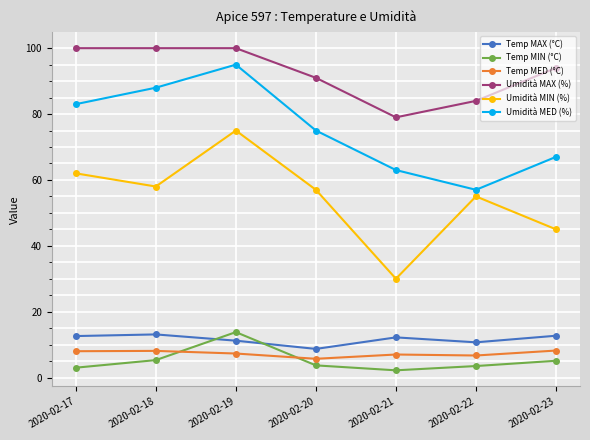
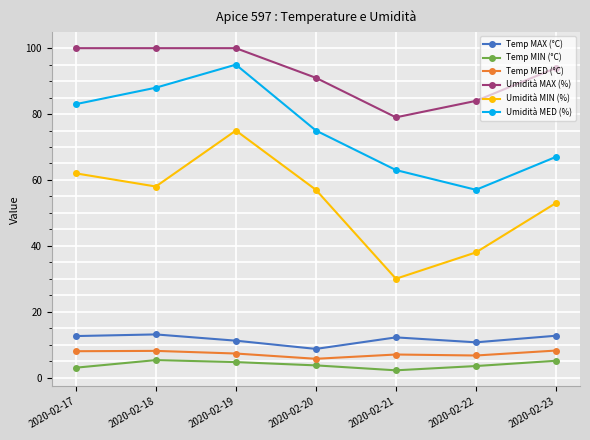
Temp MIN (°C), 2020-02-19: 14 -> 5
Umidità MIN (%), 2020-02-22: 55 -> 38
Umidità MIN (%), 2020-02-23: 45 -> 53
